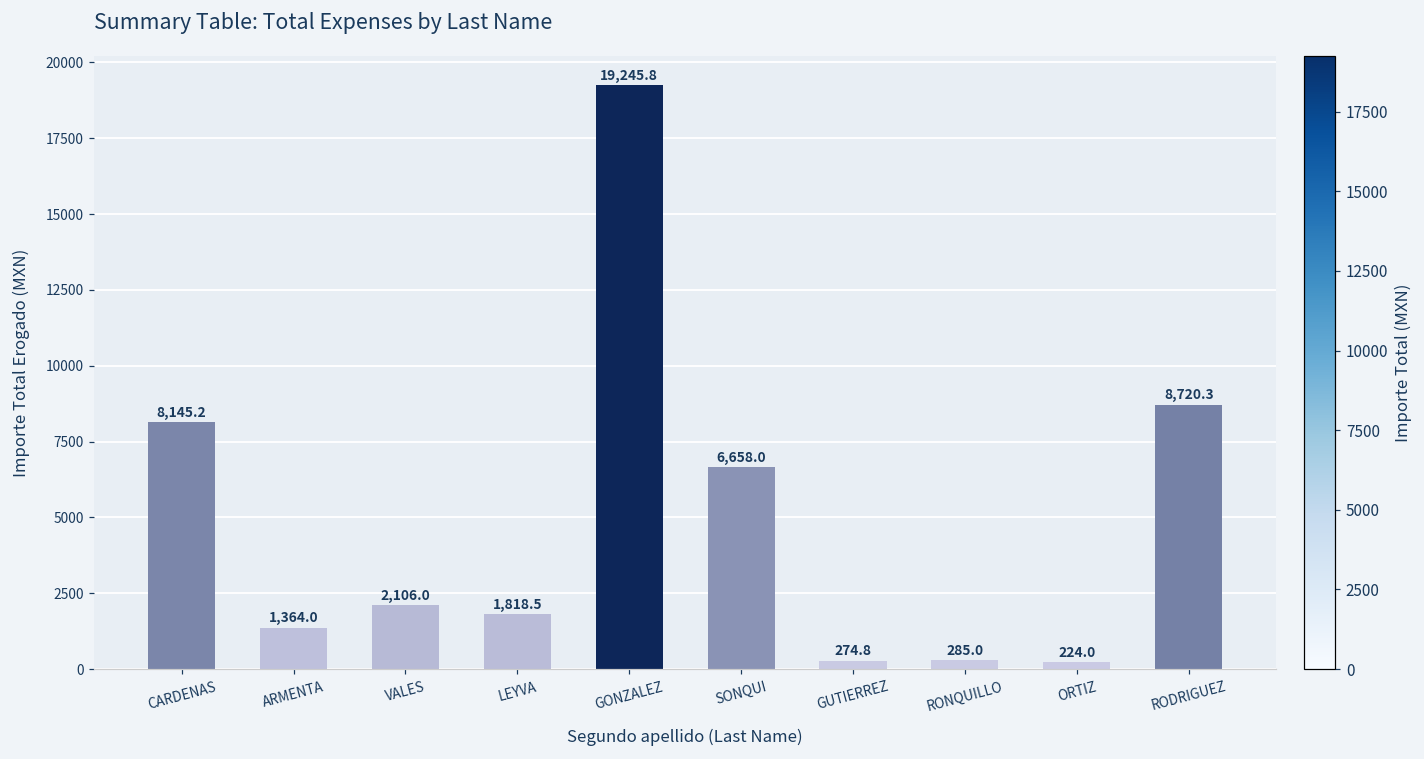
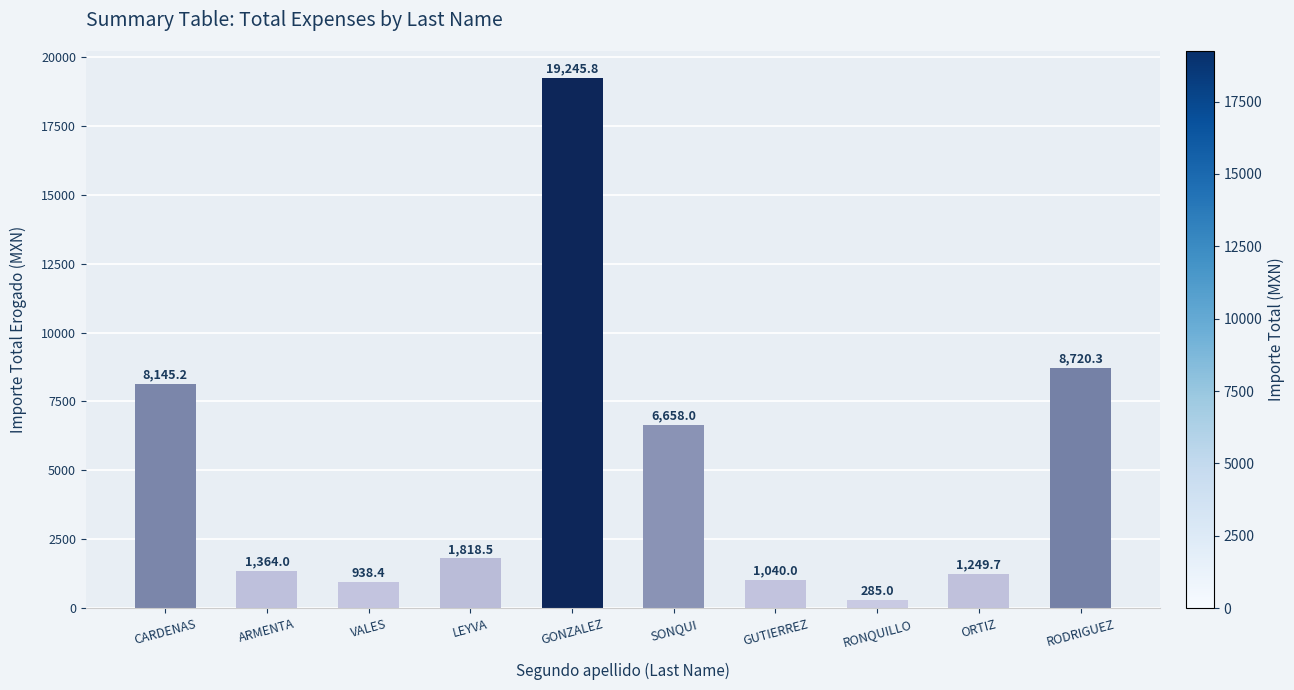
VALES: 2,106.0 -> 938.4
GUTIERREZ: 274.8 -> 1,040.0
ORTIZ: 224.0 -> 1,249.7
